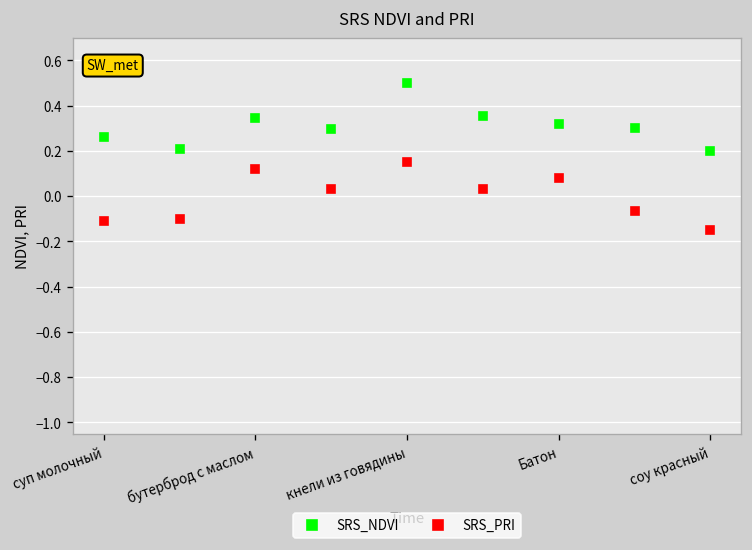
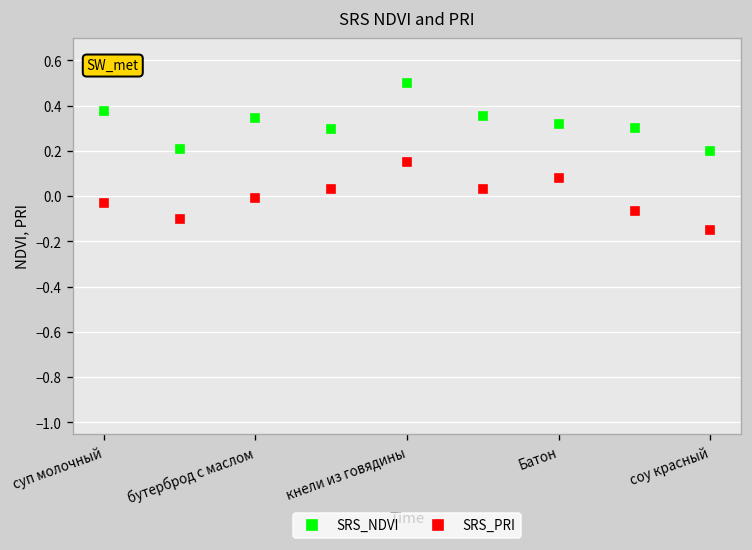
SRS_NDVI, суп молочный: 0.26 -> 0.38
SRS_PRI, суп молочный: -0.11 -> -0.03
SRS_PRI, бутерброд с маслом: 0.12 -> -0.01
